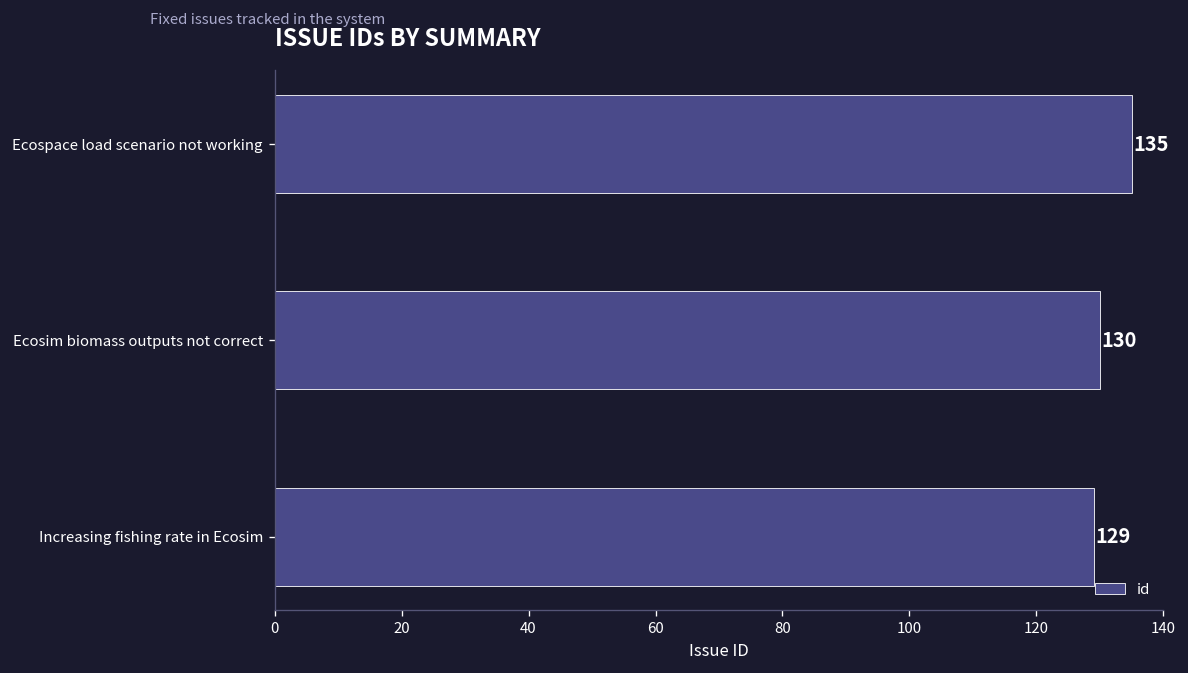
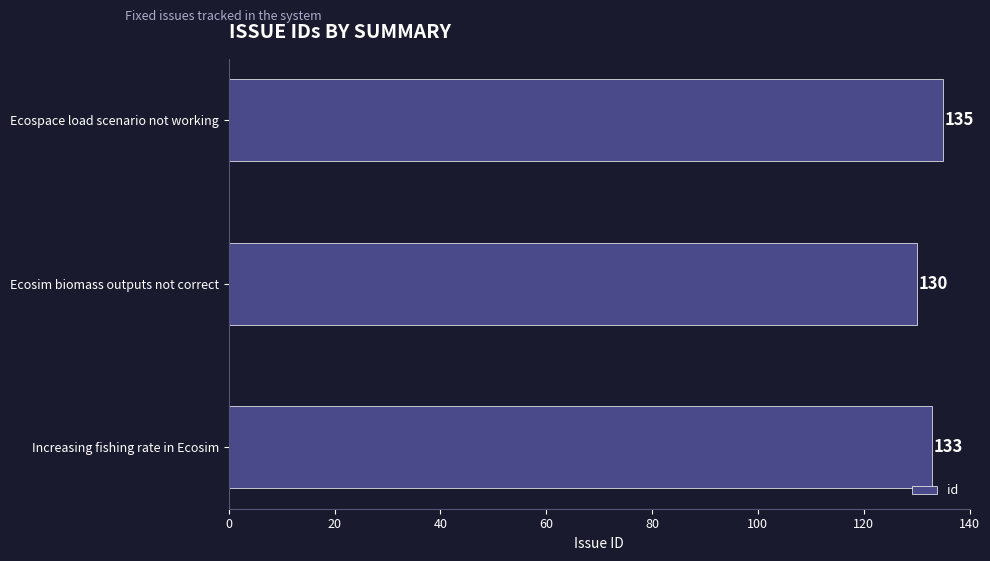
Increasing fishing rate in Ecosim: 129 -> 133
